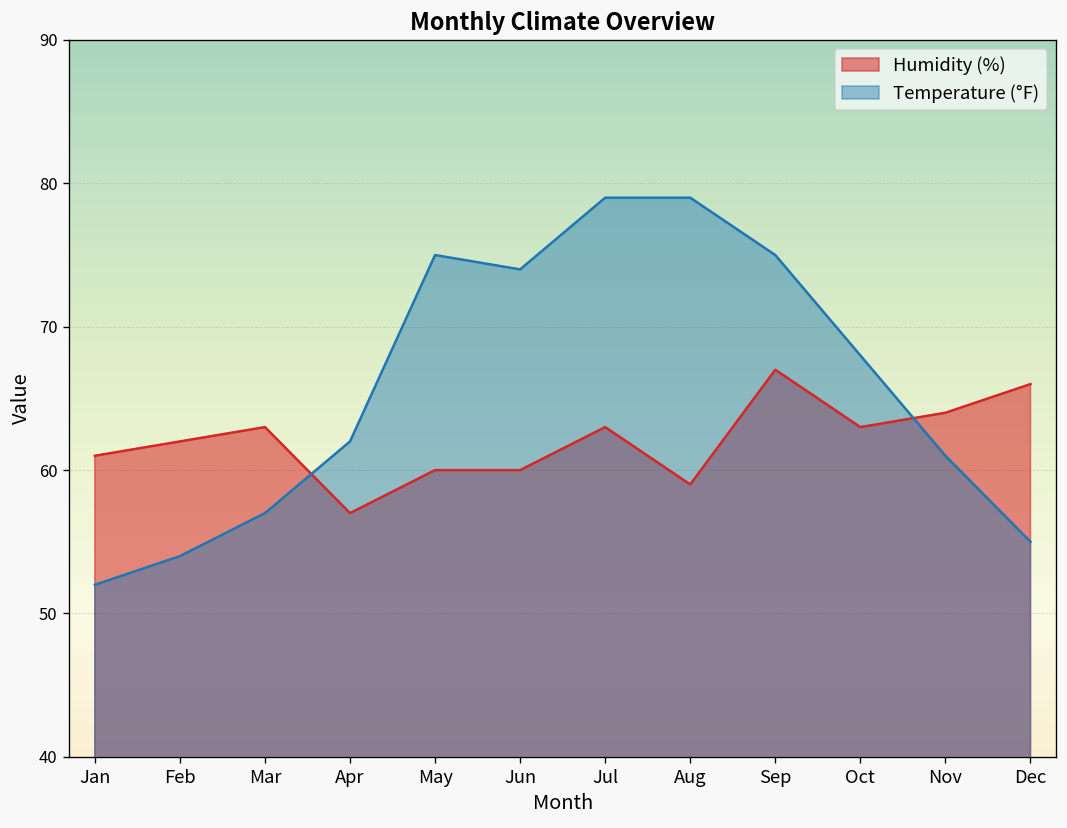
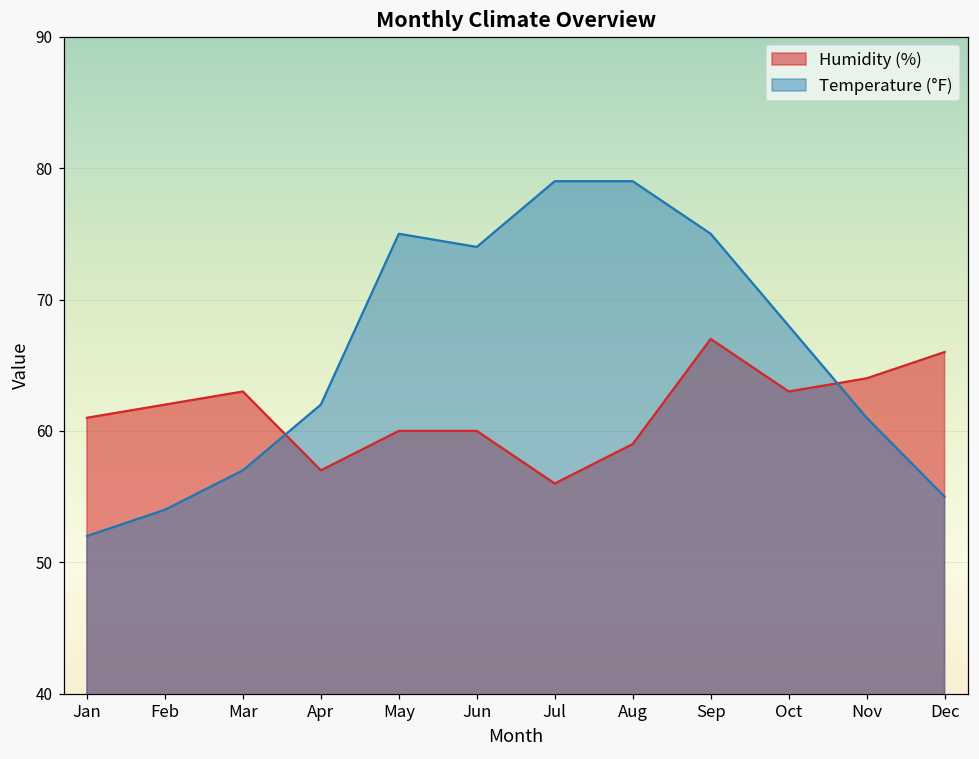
Humidity (%), Jul: 63 -> 56
